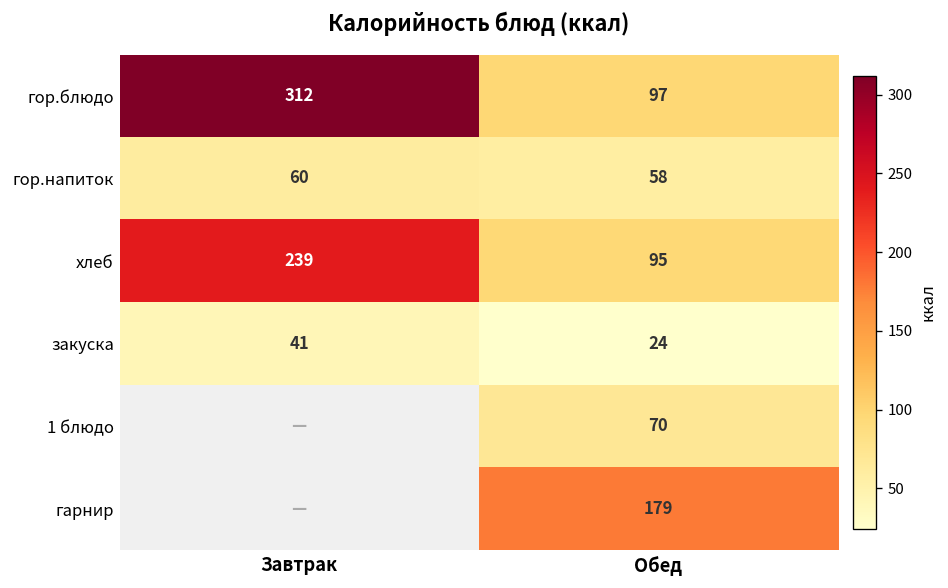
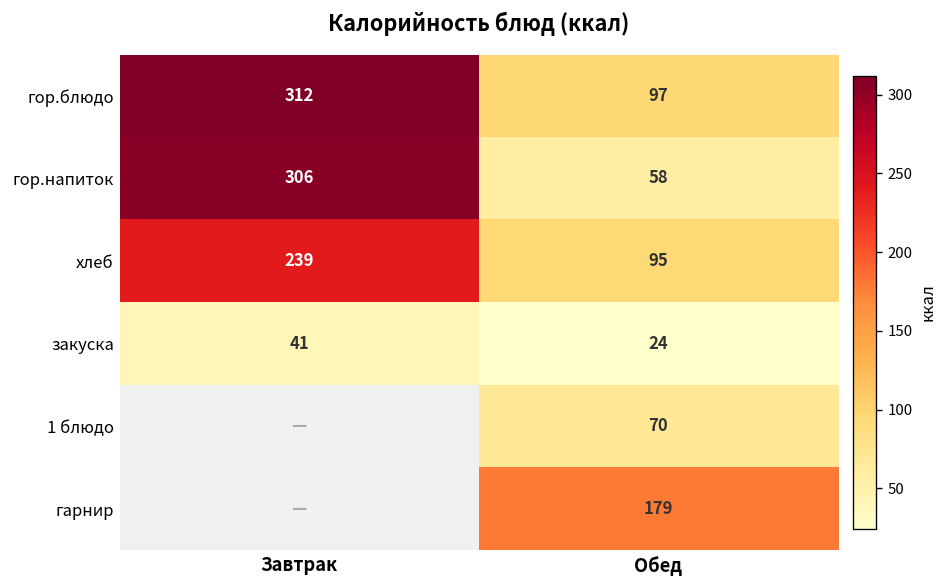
гор.напиток, Завтрак: 60 -> 306
